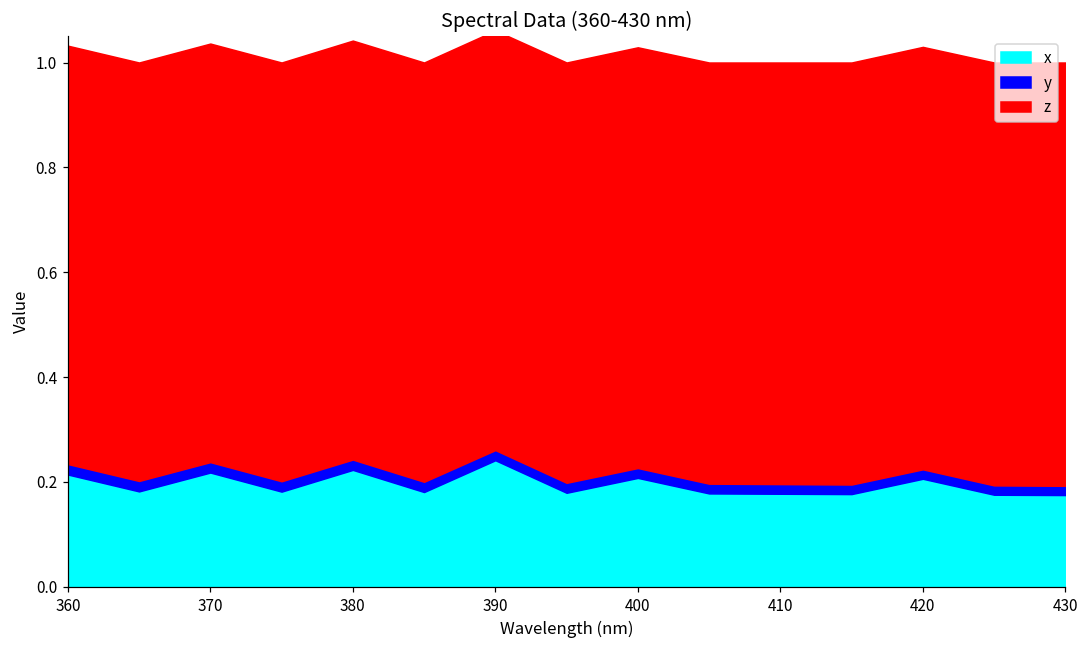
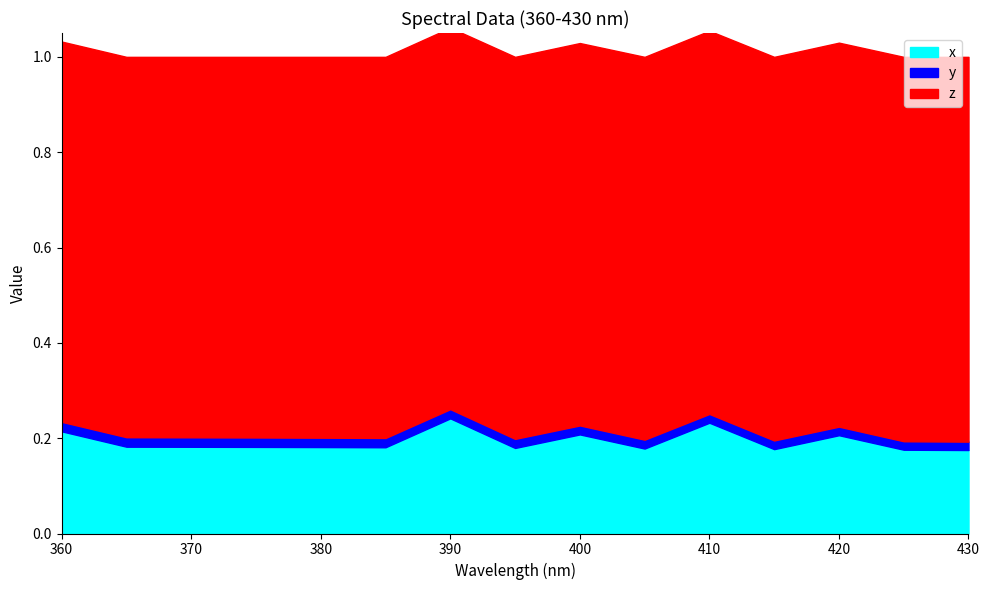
x, 370: 0.22 -> 0.18
x, 380: 0.22 -> 0.18
x, 410: 0.18 -> 0.23
